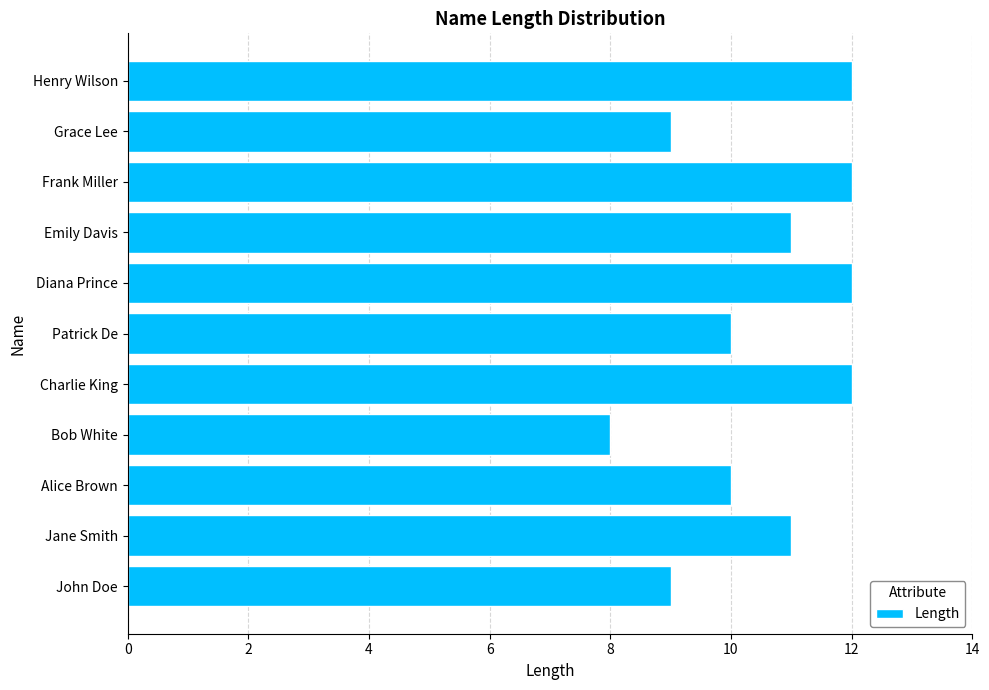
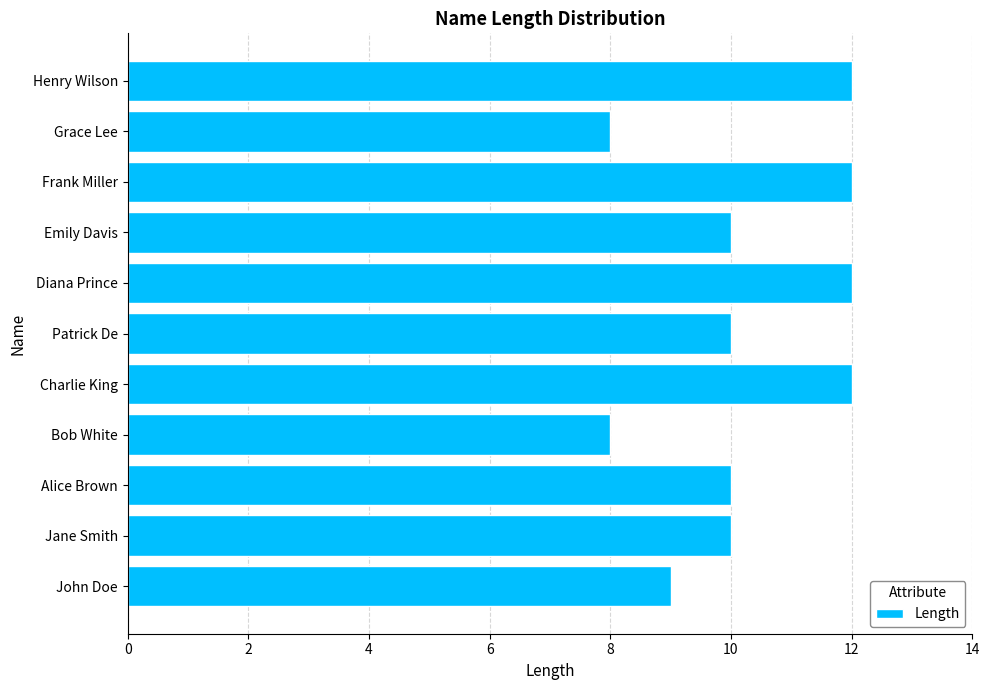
Grace Lee: 9 -> 8
Emily Davis: 11 -> 10
Jane Smith: 11 -> 10
